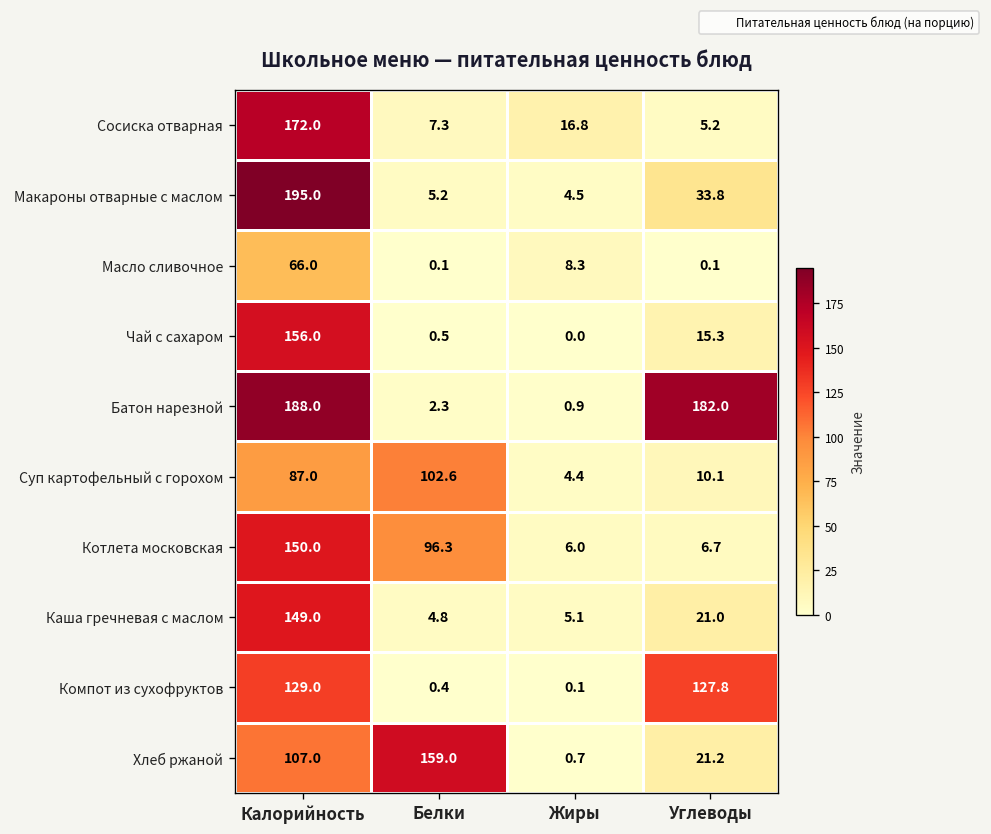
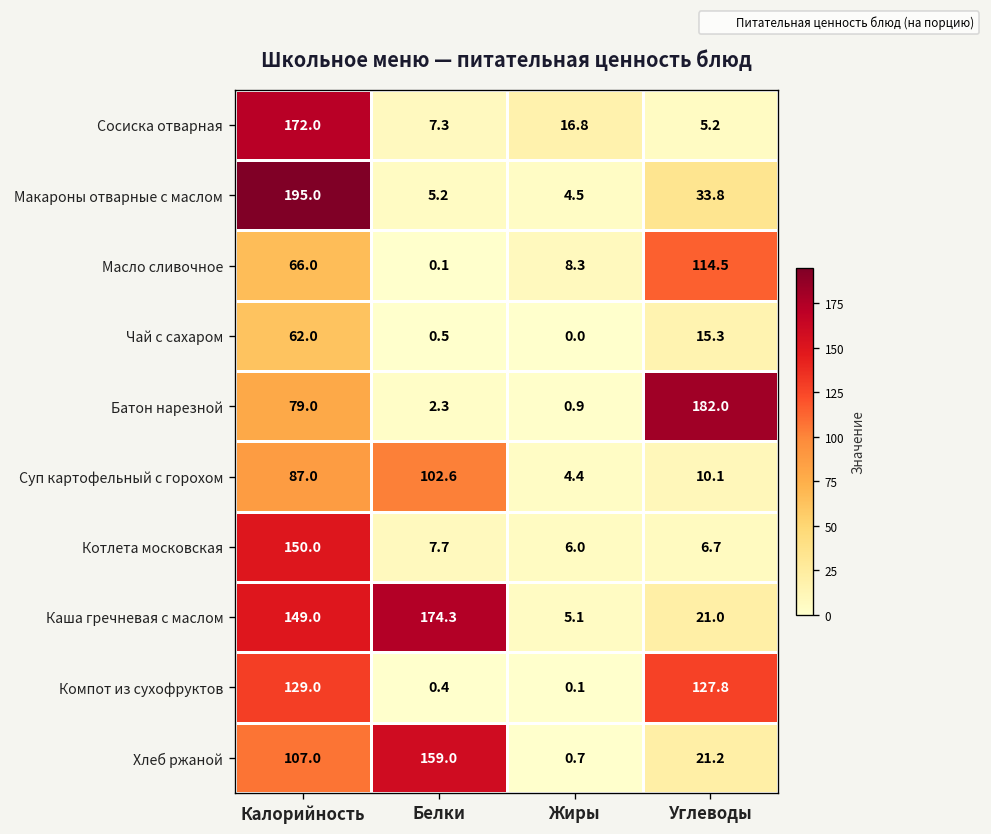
Масло сливочное, Углеводы: 0.1 -> 114.5
Чай с сахаром, Калорийность: 156.0 -> 62.0
Батон нарезной, Калорийность: 188.0 -> 79.0
Котлета московская, Белки: 96.3 -> 7.7
Каша гречневая с маслом, Белки: 4.8 -> 174.3
